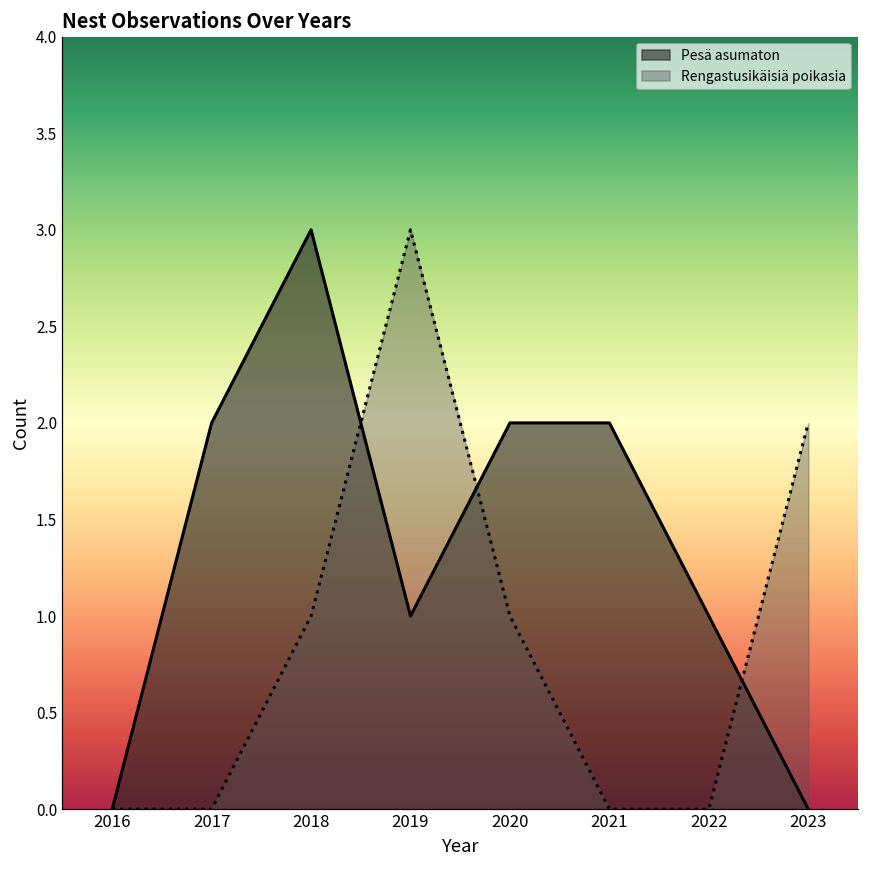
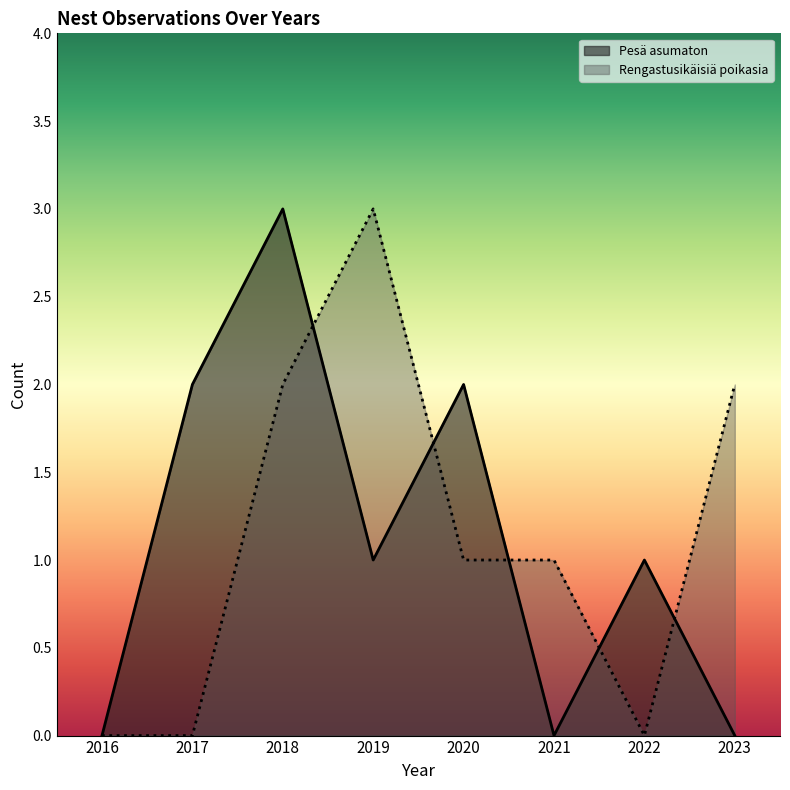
Rengastusikäisiä poikasia, 2018: 1 -> 2
Pesä asumaton, 2021: 2 -> 0
Rengastusikäisiä poikasia, 2021: 0 -> 1
